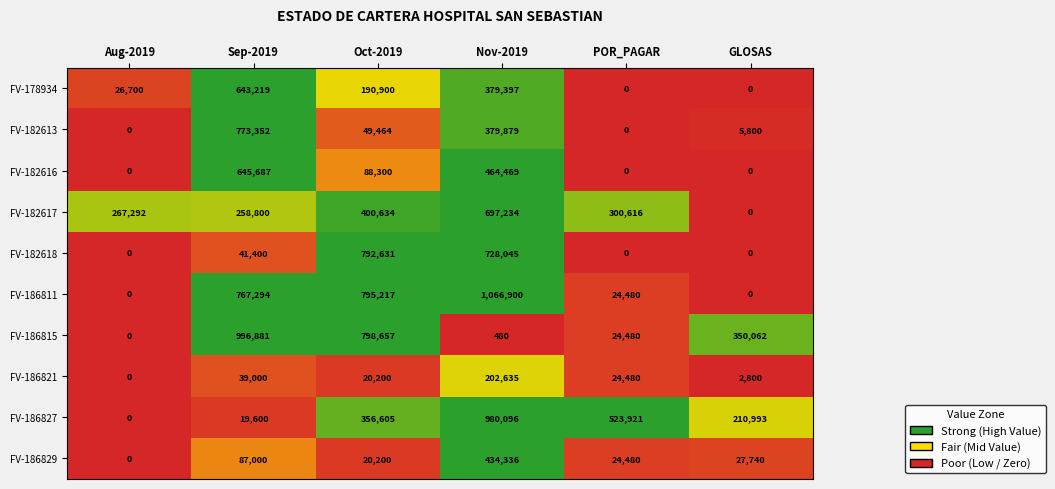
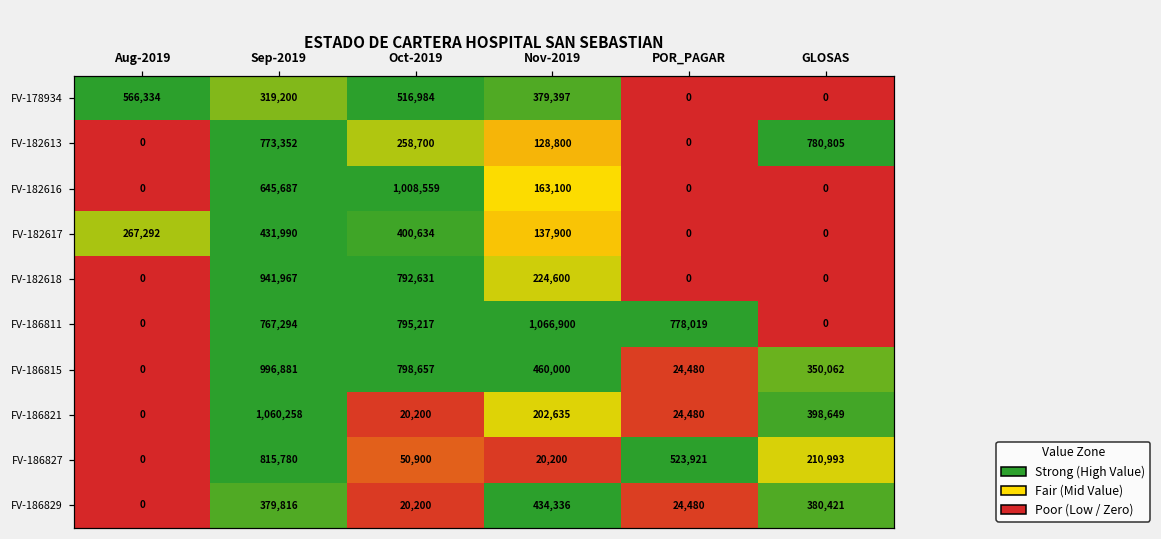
FV-178934, Aug-2019: 26,700 -> 566,334
FV-178934, Sep-2019: 643,219 -> 319,200
FV-178934, Oct-2019: 190,900 -> 516,984
FV-182613, Oct-2019: 49,464 -> 258,700
FV-182613, Nov-2019: 379,879 -> 128,800
FV-182613, GLOSAS: 5,800 -> 780,805
FV-182616, Oct-2019: 88,300 -> 1,008,559
FV-182616, Nov-2019: 464,469 -> 163,100
FV-182617, Sep-2019: 258,800 -> 431,990
FV-182617, Nov-2019: 697,234 -> 137,900
FV-182617, POR_PAGAR: 300,616 -> 0
FV-182618, Sep-2019: 41,400 -> 941,967
FV-182618, Nov-2019: 728,045 -> 224,600
FV-186811, POR_PAGAR: 24,480 -> 778,019
FV-186815, Nov-2019: 480 -> 460,000
FV-186821, Sep-2019: 39,000 -> 1,060,258
FV-186821, GLOSAS: 2,800 -> 398,649
FV-186827, Sep-2019: 19,600 -> 815,780
FV-186827, Oct-2019: 356,605 -> 50,900
FV-186827, Nov-2019: 980,096 -> 20,200
FV-186829, Sep-2019: 87,000 -> 379,816
FV-186829, GLOSAS: 27,740 -> 380,421
